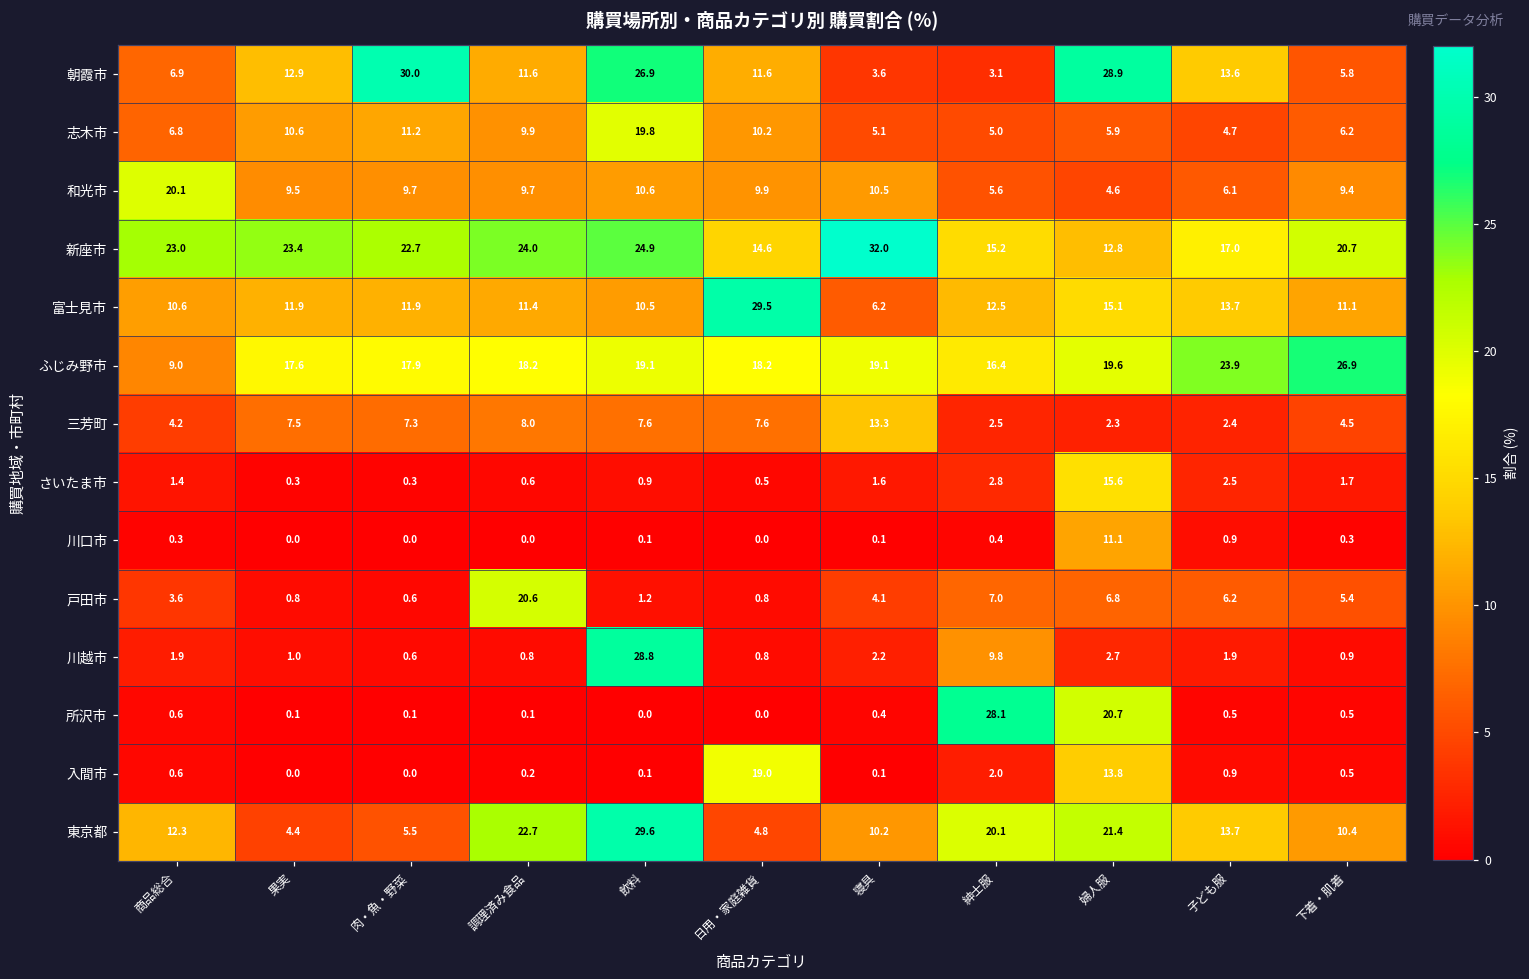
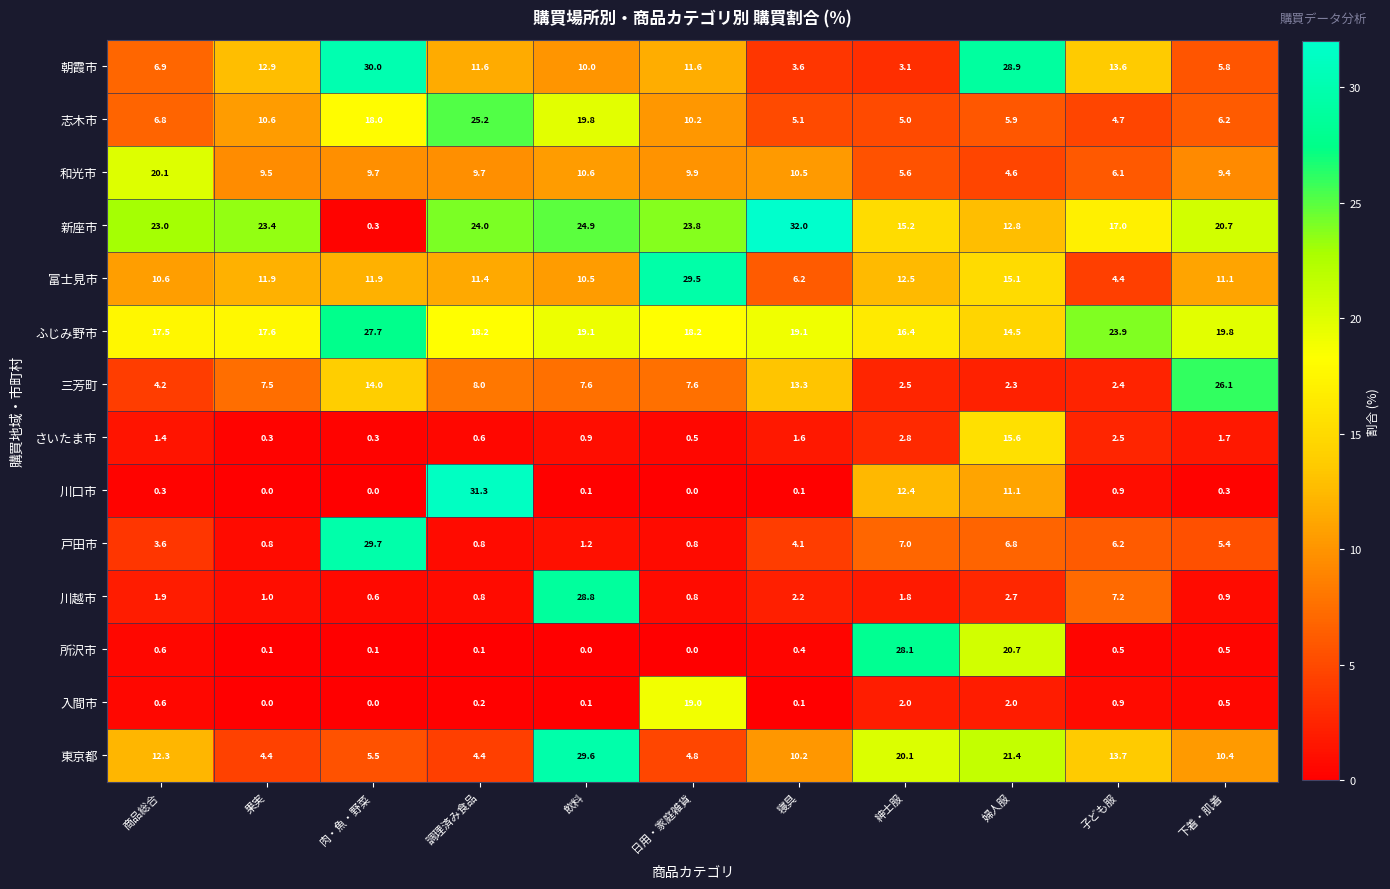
朝霞市, 飲料: 26.9 -> 10.0
志木市, 肉・魚・野菜: 11.2 -> 18.0
志木市, 調理済み食品: 9.9 -> 25.2
新座市, 肉・魚・野菜: 22.7 -> 0.3
新座市, 日用・家庭雑貨: 14.6 -> 23.8
富士見市, 子ども服: 13.7 -> 4.4
ふじみ野市, 商品総合: 9.0 -> 17.5
ふじみ野市, 肉・魚・野菜: 17.9 -> 27.7
ふじみ野市, 婦人服: 19.6 -> 14.5
ふじみ野市, 下着・肌着: 26.9 -> 19.8
三芳町, 肉・魚・野菜: 7.3 -> 14.0
三芳町, 下着・肌着: 4.5 -> 26.1
川口市, 調理済み食品: 0.0 -> 31.3
川口市, 紳士服: 0.4 -> 12.4
戸田市, 肉・魚・野菜: 0.6 -> 29.7
戸田市, 調理済み食品: 20.6 -> 0.8
川越市, 紳士服: 9.8 -> 1.8
川越市, 子ども服: 1.9 -> 7.2
入間市, 婦人服: 13.8 -> 2.0
東京都, 調理済み食品: 22.7 -> 4.4
